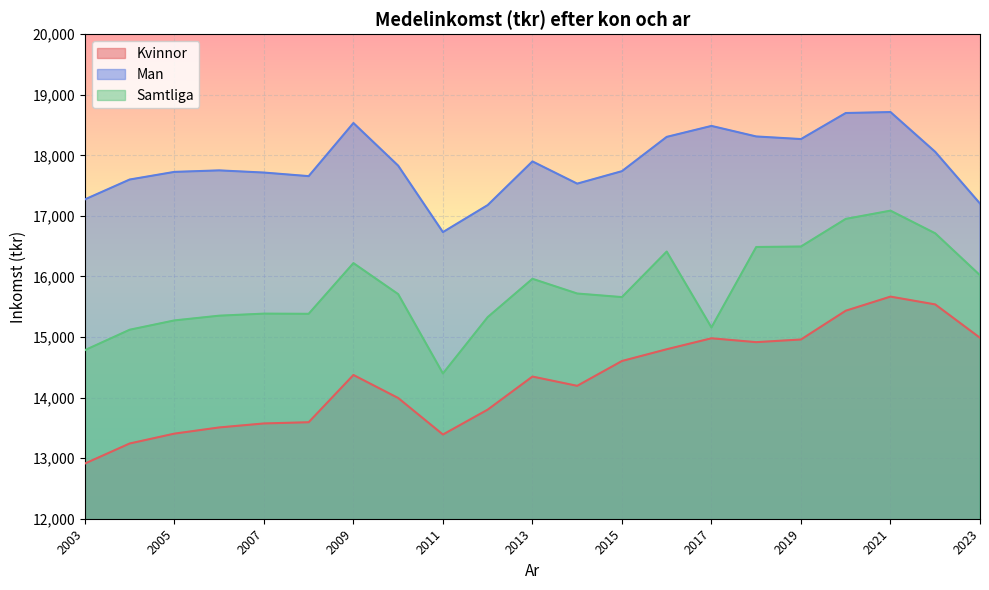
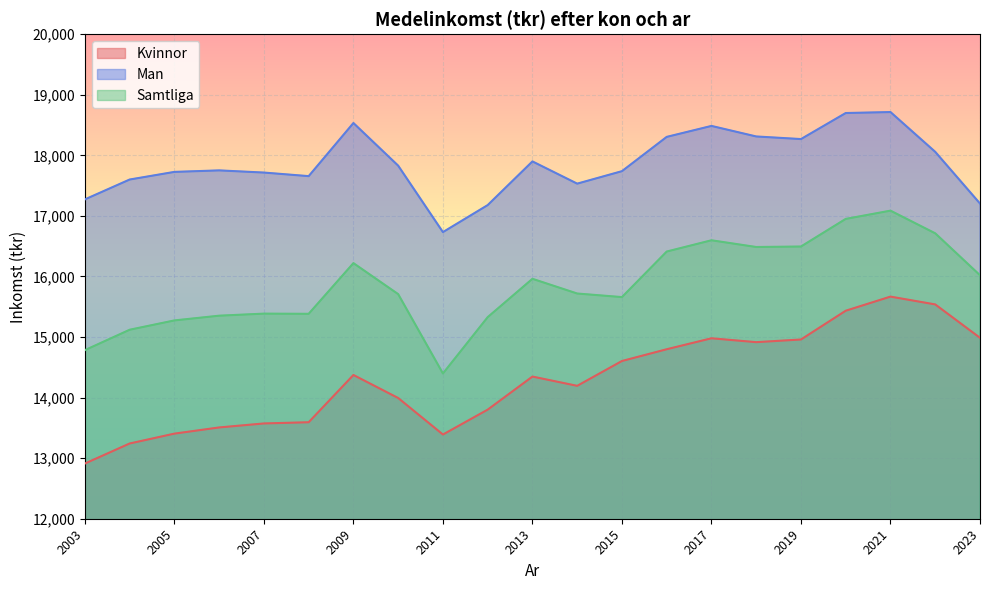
Samtliga, 2017: 15,200 -> 16,600
